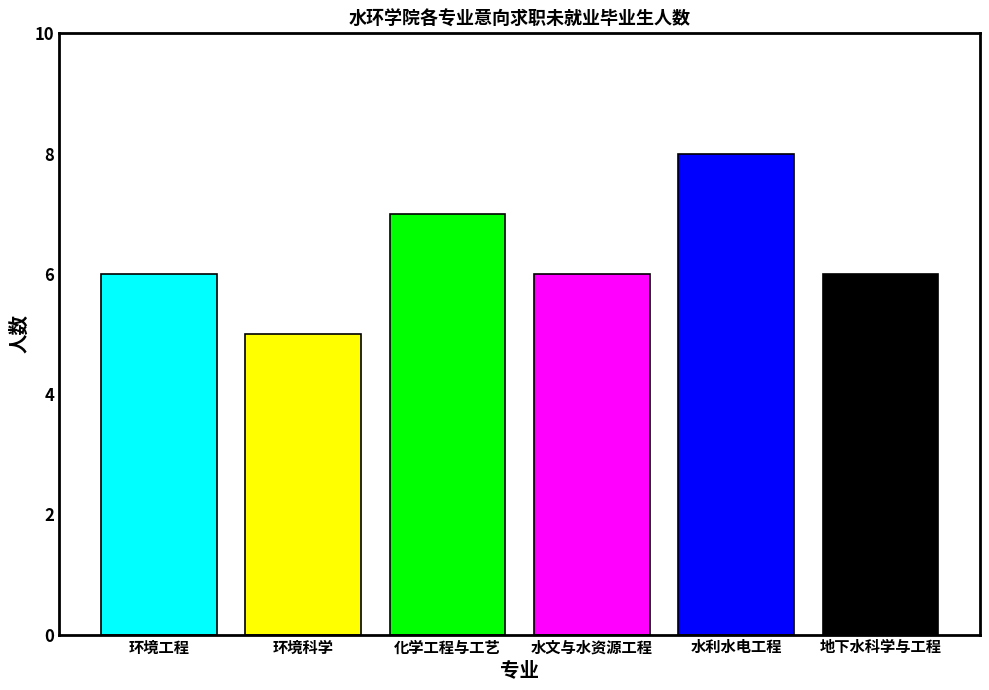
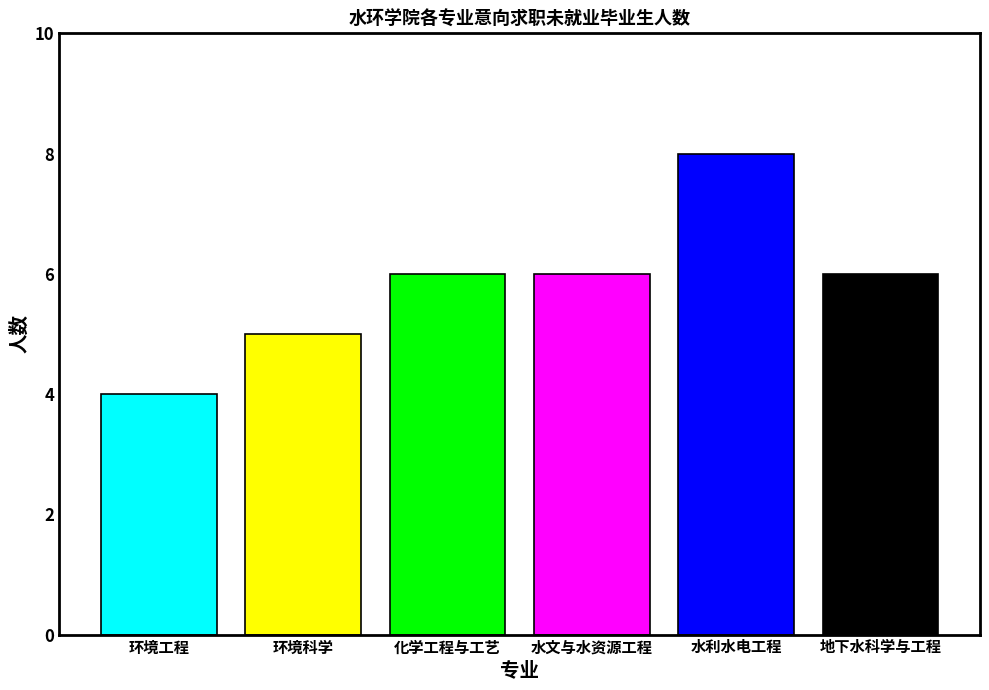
环境工程: 6 -> 4
化学工程与工艺: 7 -> 6
